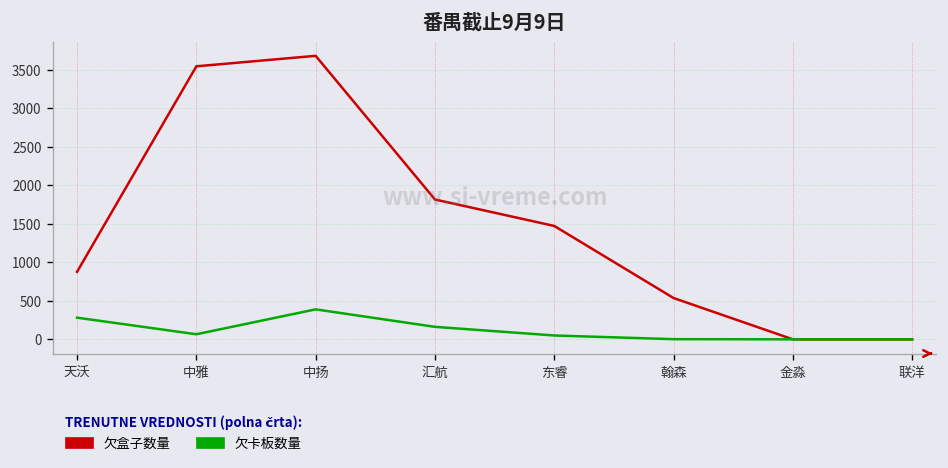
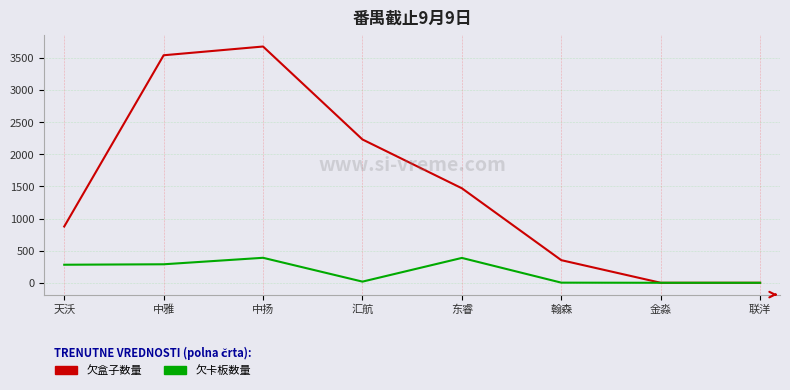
欠卡板数量, 中雅: 100 -> 300
欠盒子数量, 汇航: 1800 -> 2200
欠卡板数量, 汇航: 200 -> 0
欠卡板数量, 东睿: 100 -> 400
欠盒子数量, 翰森: 500 -> 400
